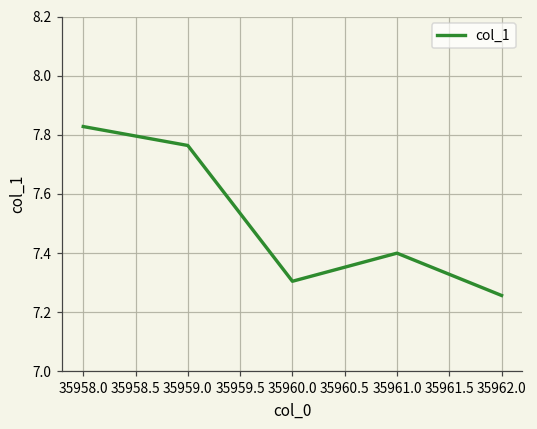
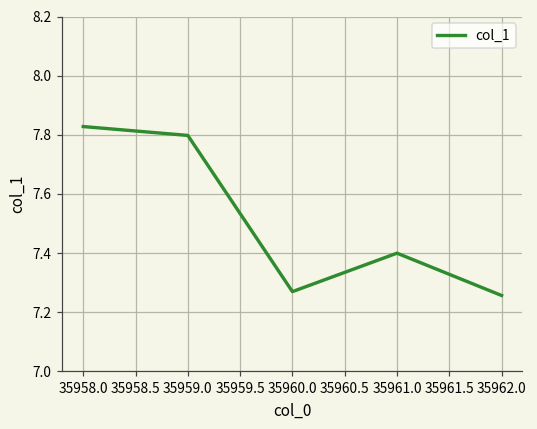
35959.0: 7.76 -> 7.80
35960.0: 7.31 -> 7.27
